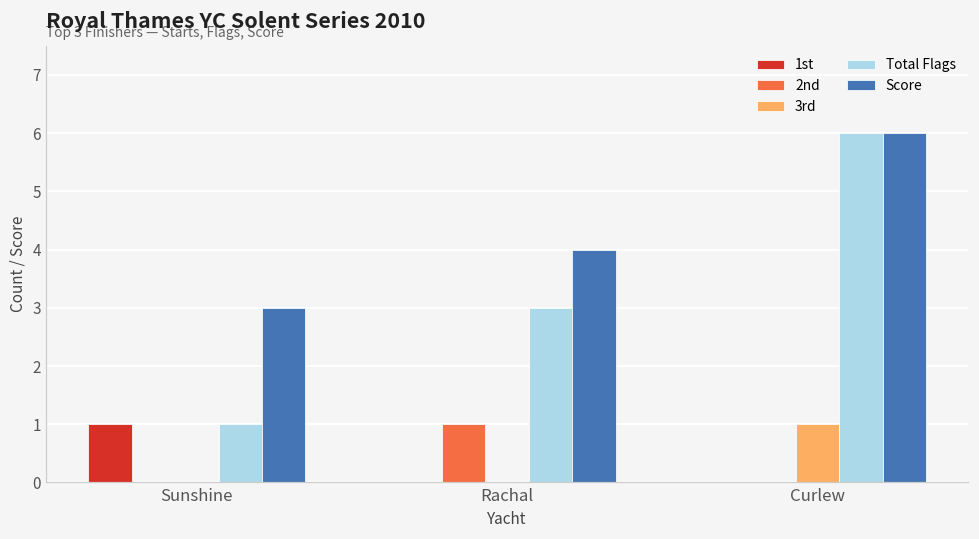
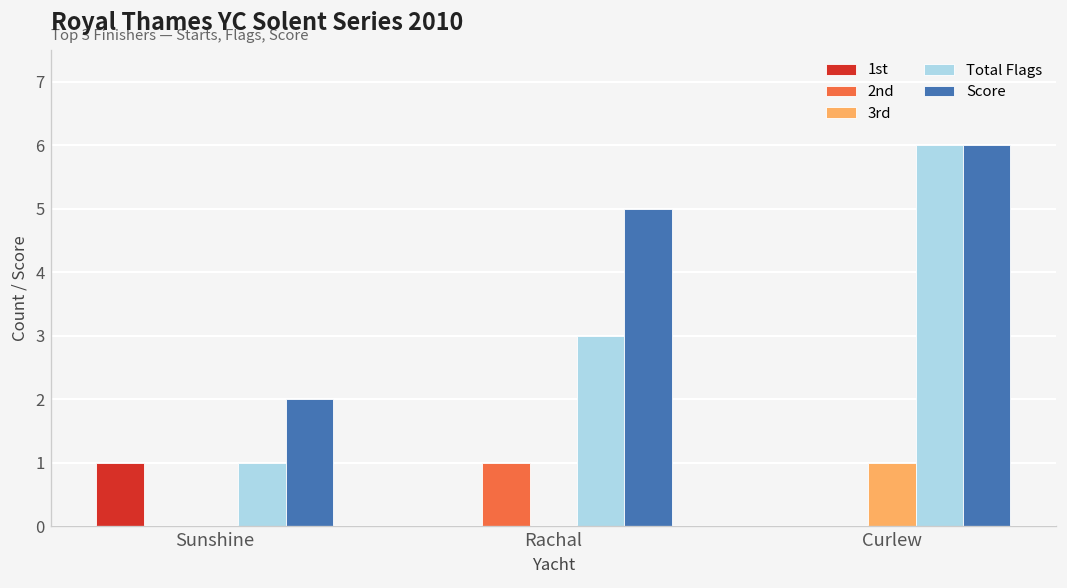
Score, Sunshine: 3 -> 2
Score, Rachal: 4 -> 5
